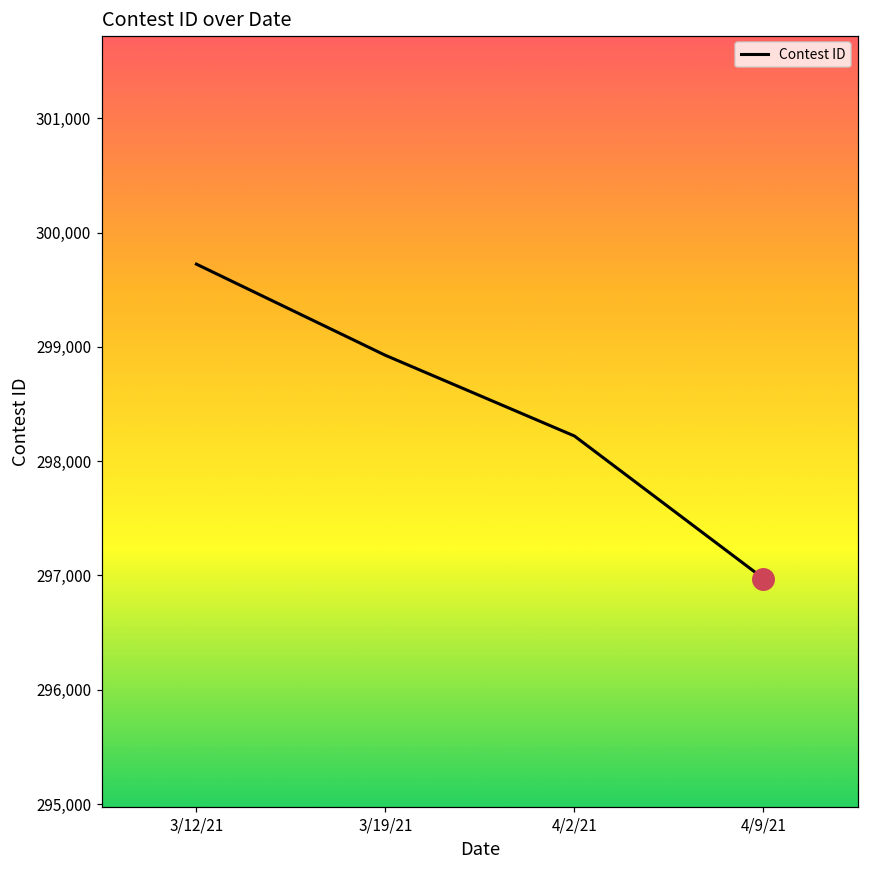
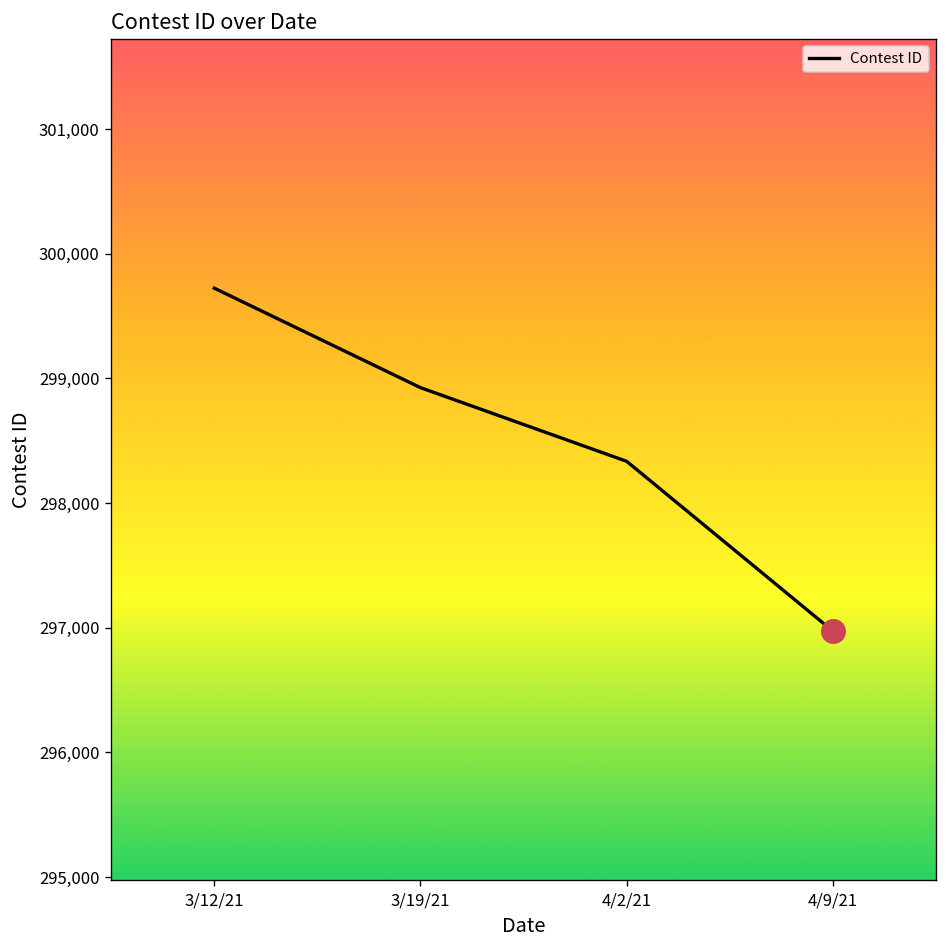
Contest ID, 4/2/21: 298,220 -> 298,340
